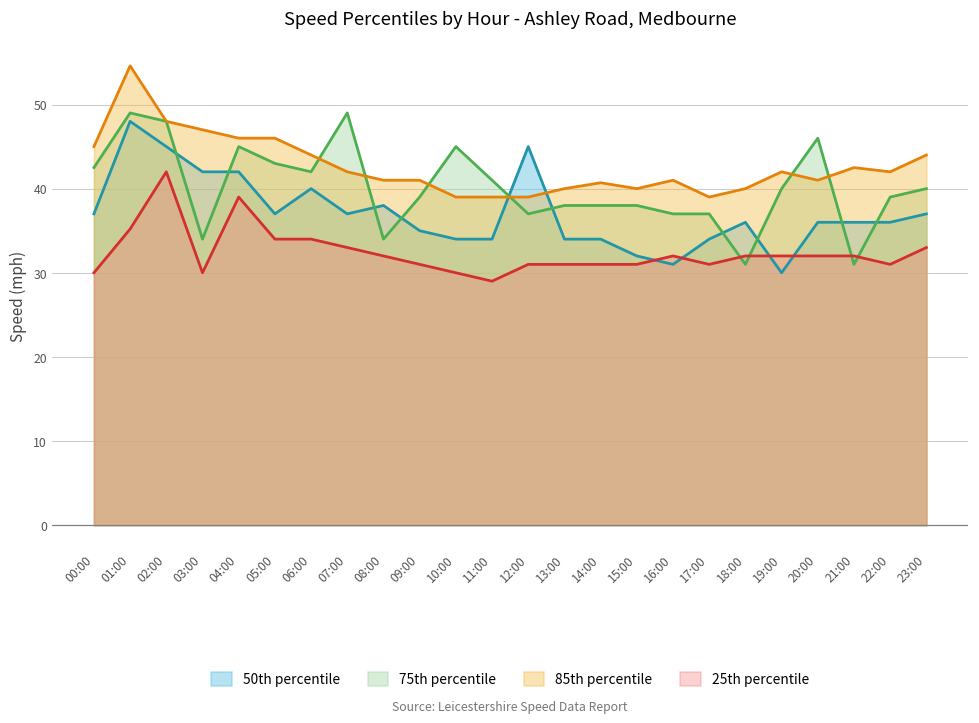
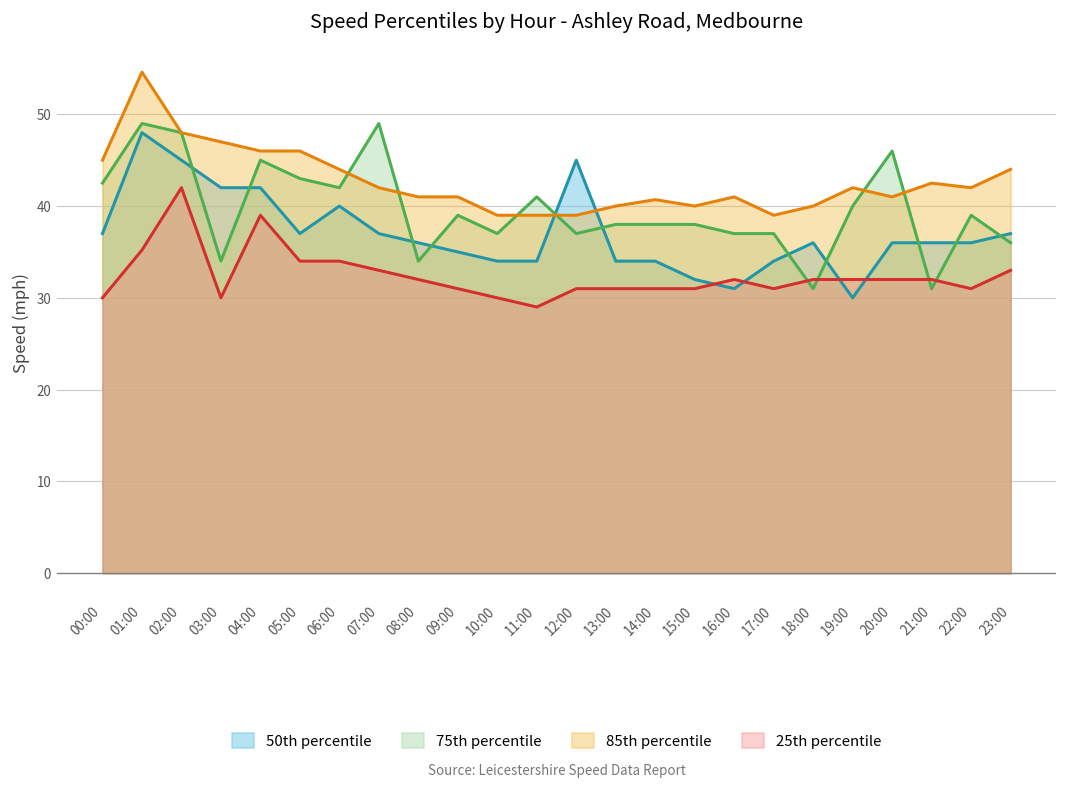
50th percentile, 08:00: 38 -> 36
75th percentile, 10:00: 45 -> 37
75th percentile, 23:00: 40 -> 36
